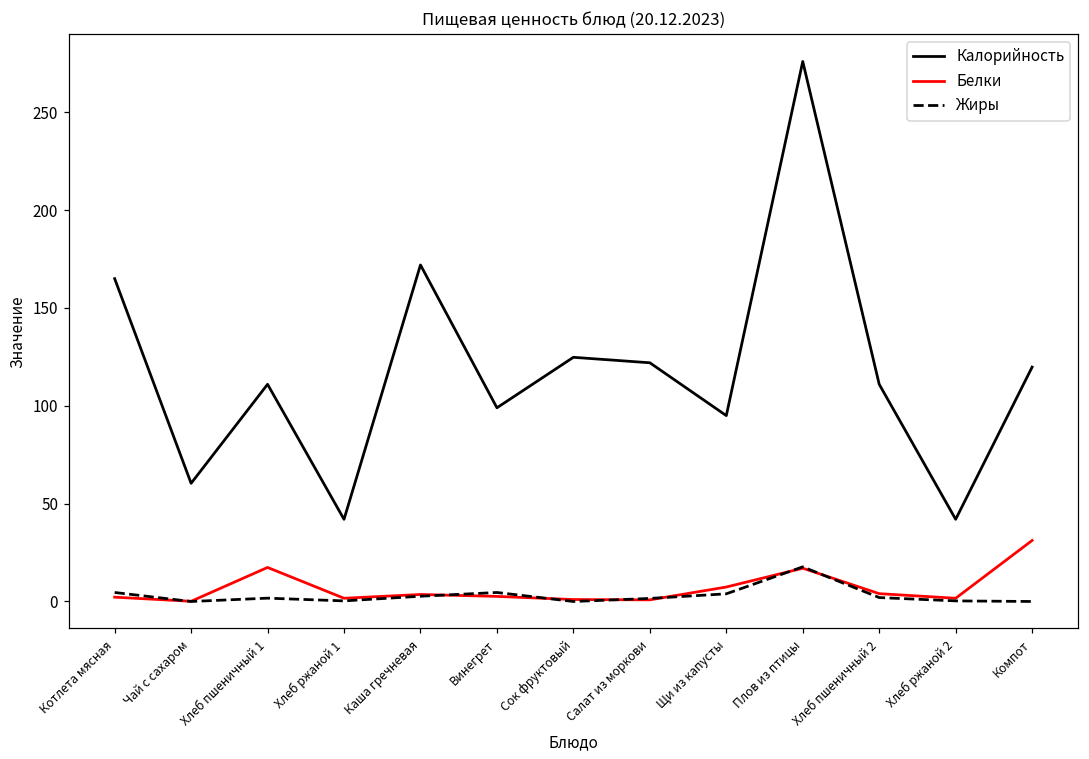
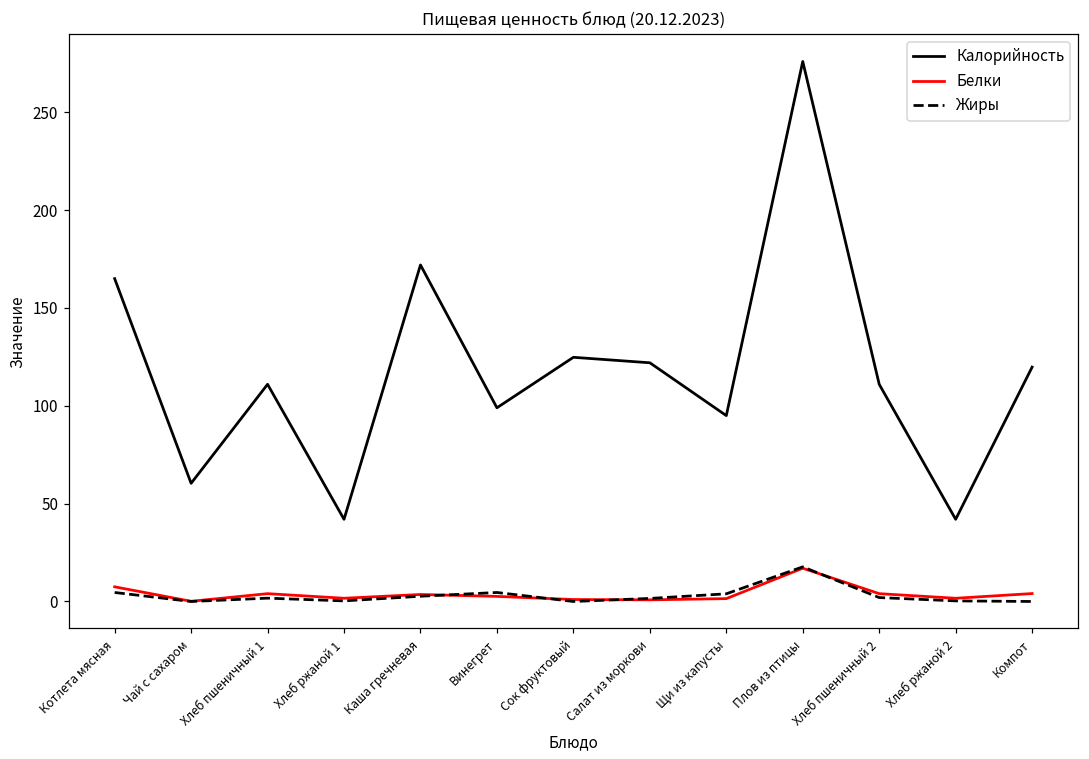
Белки, Котлета мясная: 2 -> 8
Белки, Хлеб пшеничный 1: 17 -> 4
Белки, Щи из капусты: 7 -> 1
Белки, Компот: 31 -> 4
